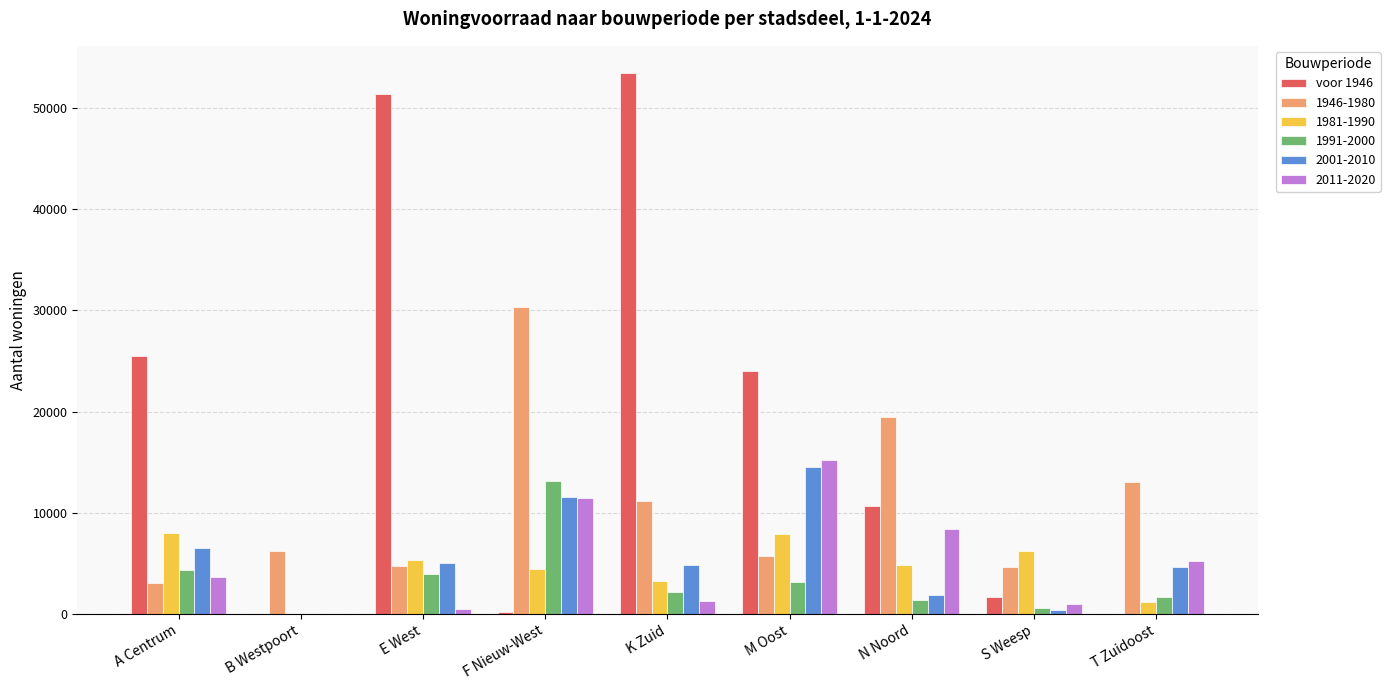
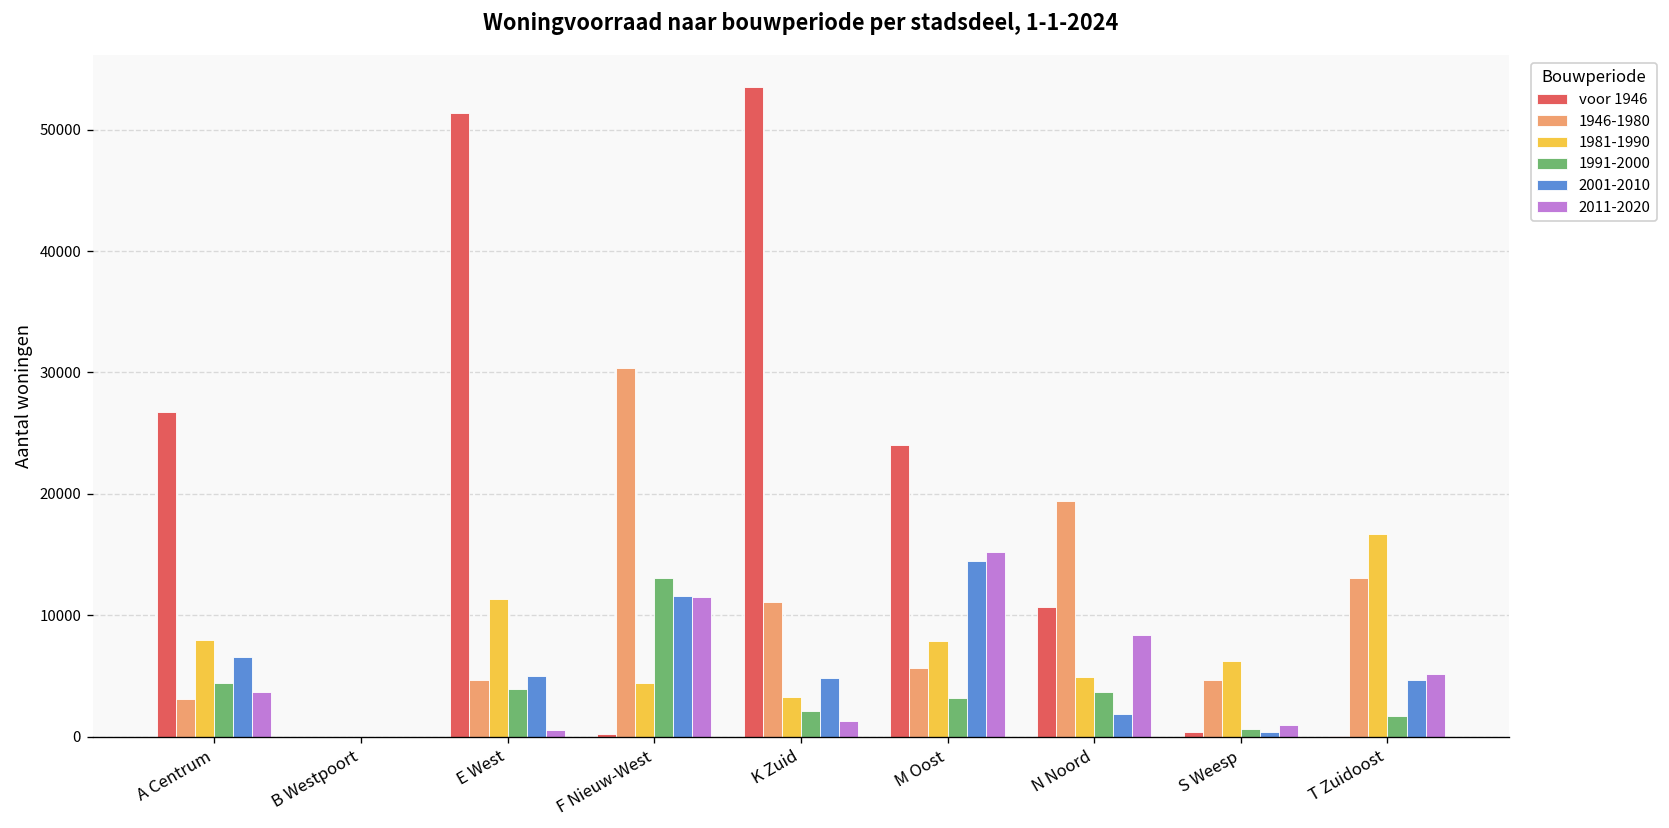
voor 1946, A Centrum: 25500 -> 26700
1946-1980, B Westpoort: 6200 -> 0
1981-1990, E West: 5300 -> 11400
1991-2000, N Noord: 1400 -> 3700
voor 1946, S Weesp: 1700 -> 400
1981-1990, T Zuidoost: 1200 -> 16700
